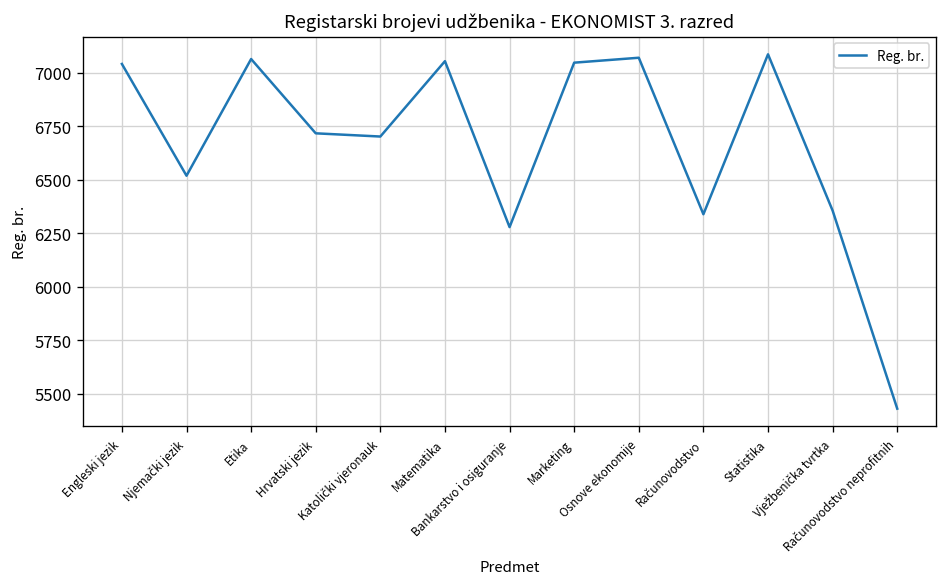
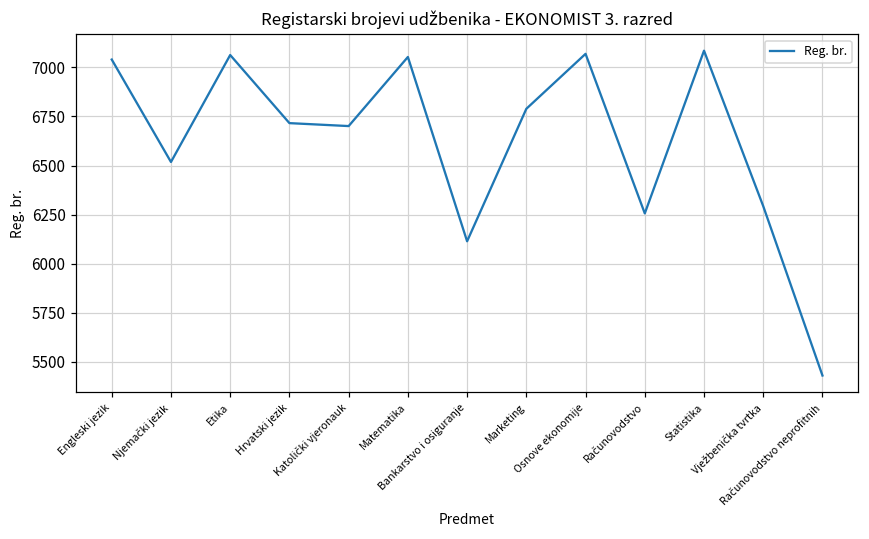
Bankarstvo i osiguranje: 6280 -> 6110
Marketing: 7050 -> 6790
Računovodstvo: 6340 -> 6260
Vježbenička tvrtka: 6360 -> 6290
